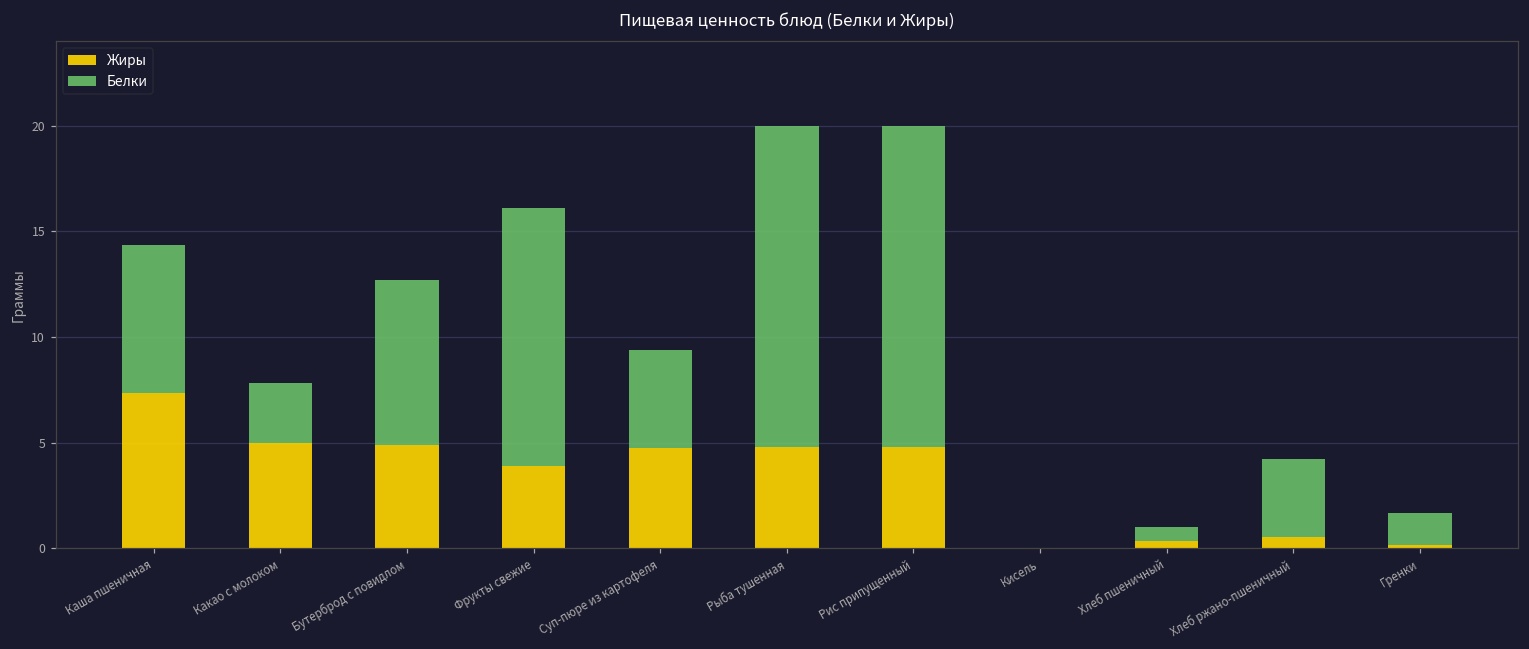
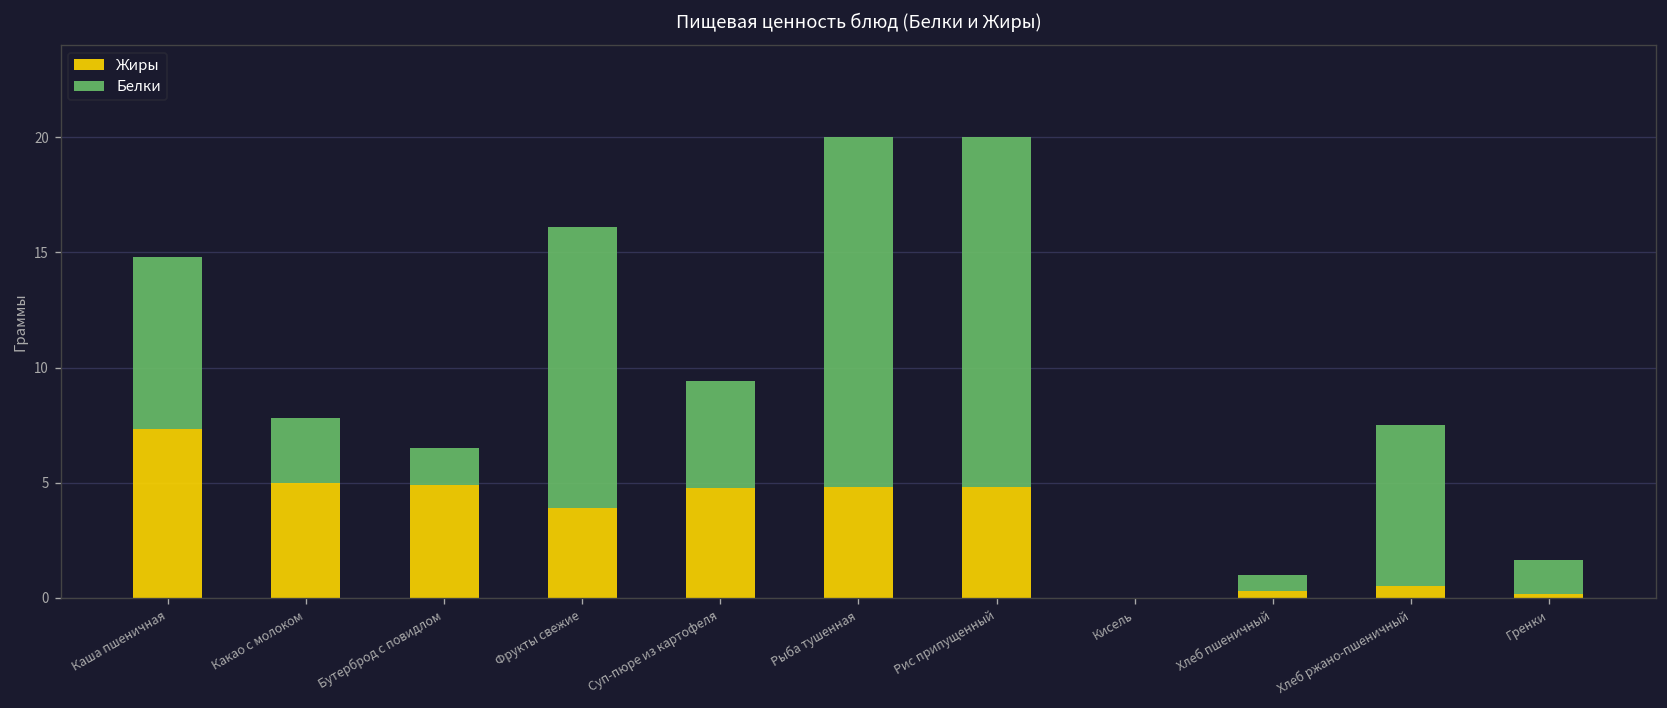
Белки, Каша пшеничная: 7.0 -> 7.5
Белки, Бутерброд с повидлом: 7.8 -> 1.6
Белки, Хлеб ржано-пшеничный: 3.7 -> 7.0
